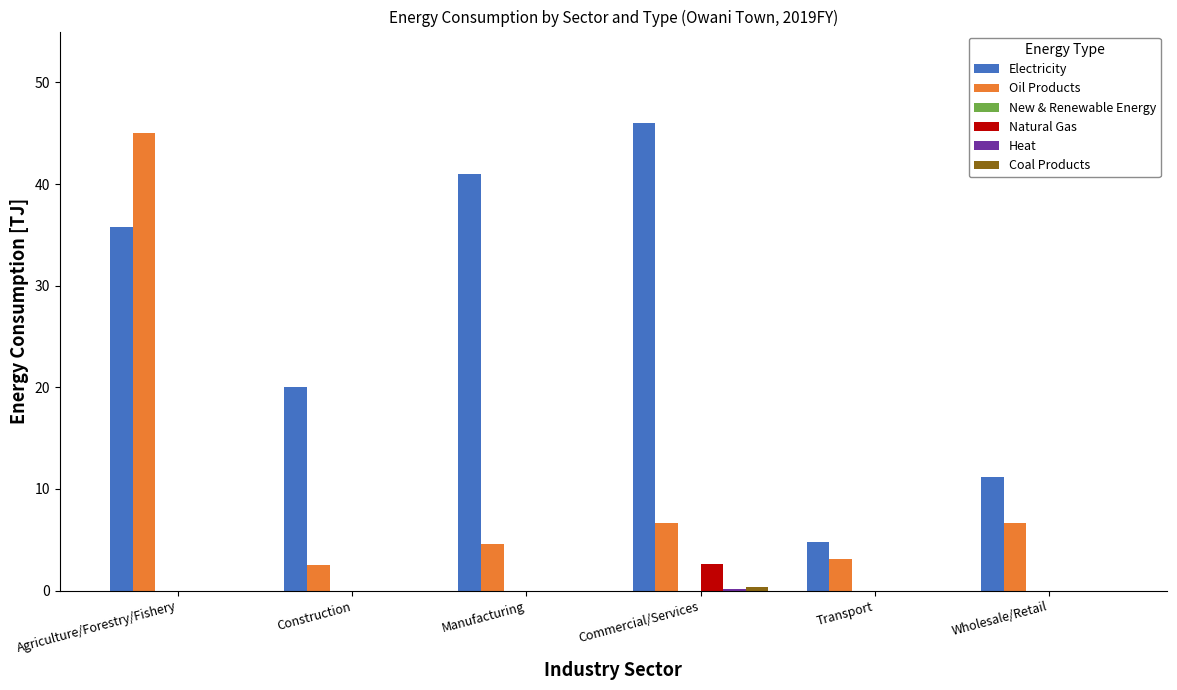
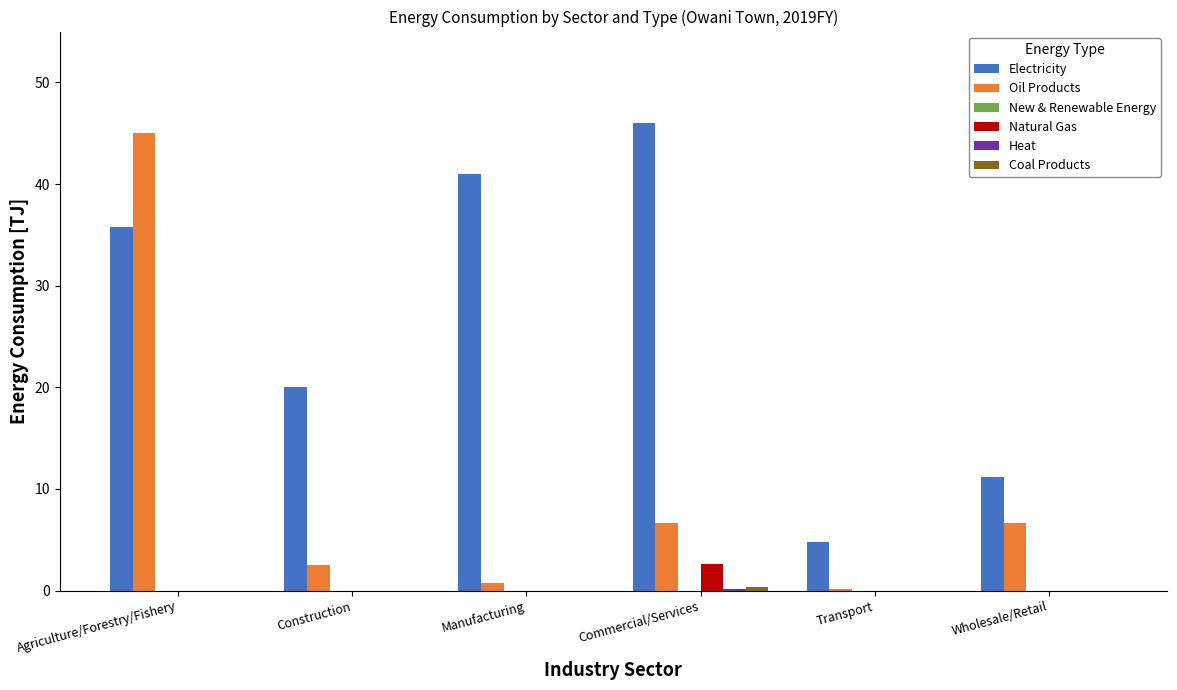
Oil Products, Manufacturing: 4.6 -> 0.8
Oil Products, Transport: 3.1 -> 0.2
